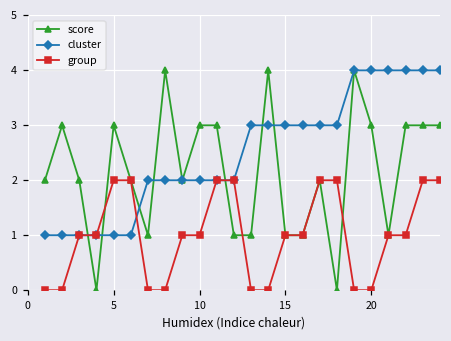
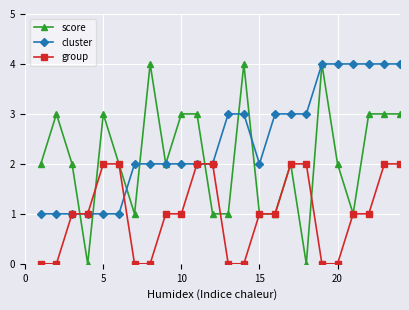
cluster, 15: 3 -> 2
score, 20: 3 -> 2
